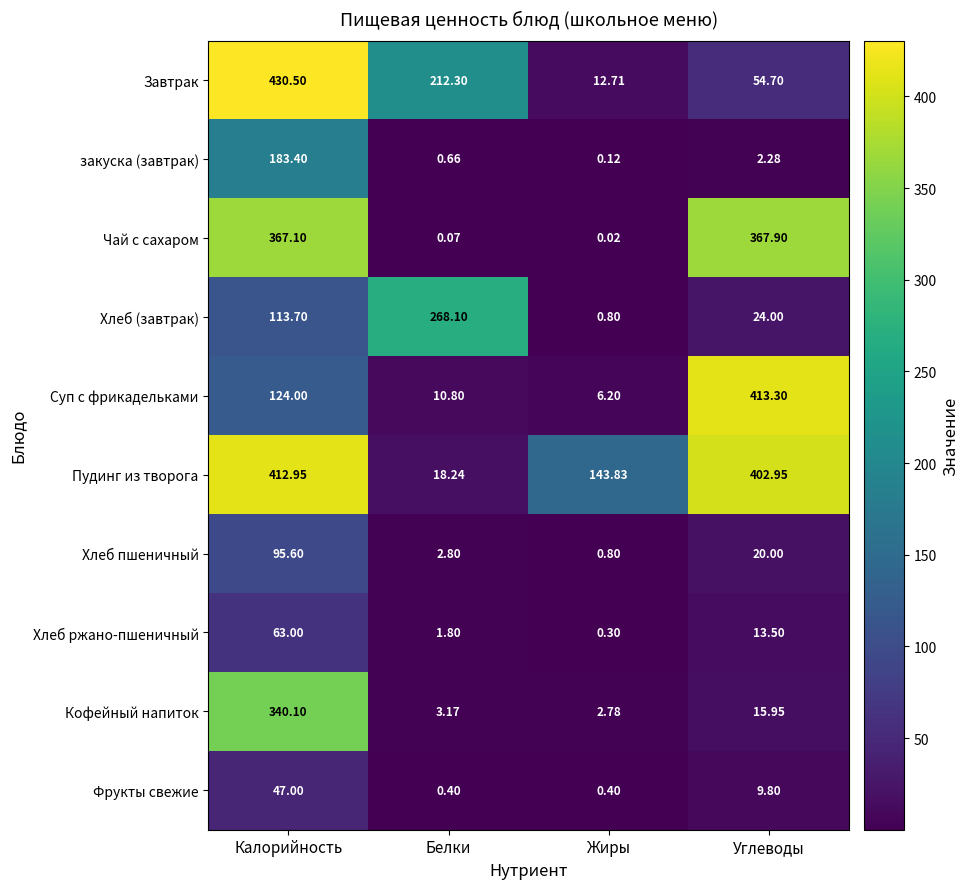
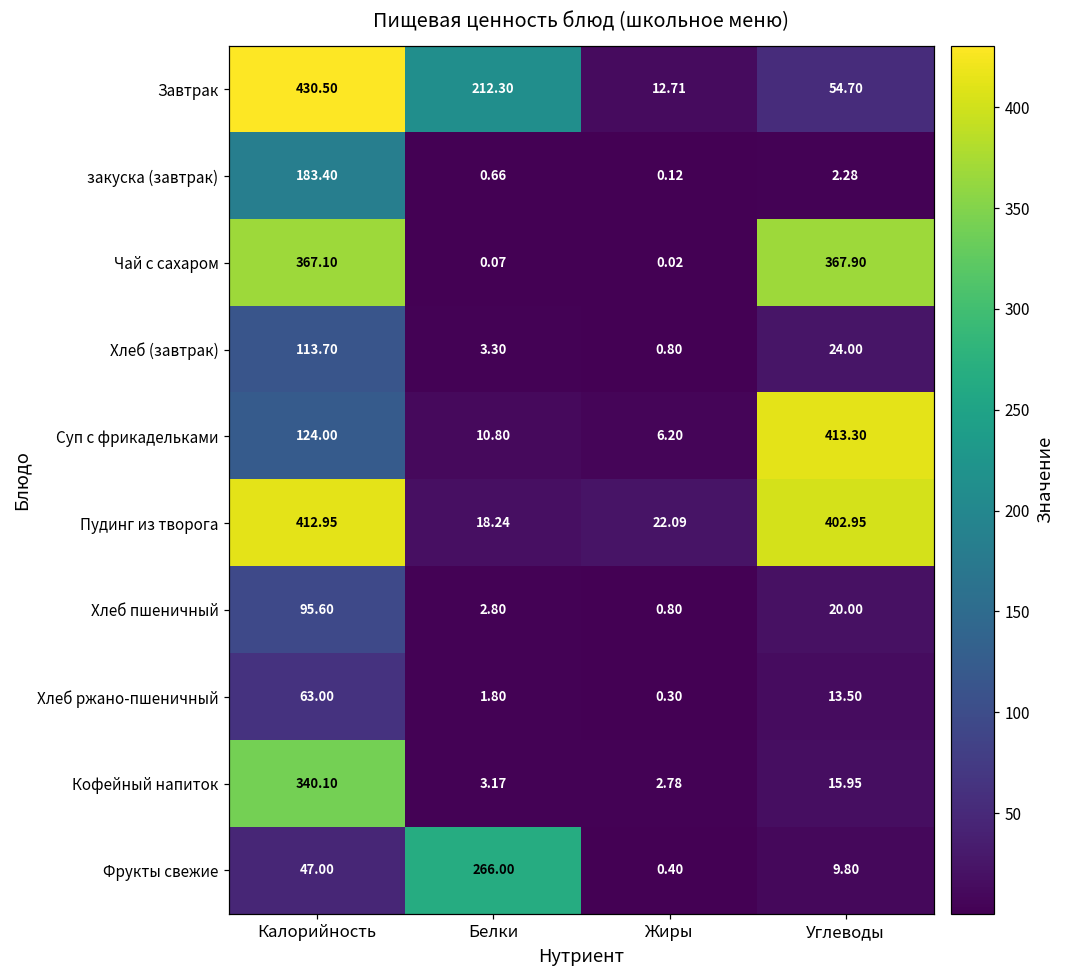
Хлеб (завтрак), Белки: 268.10 -> 3.30
Пудинг из творога, Жиры: 143.83 -> 22.09
Фрукты свежие, Белки: 0.40 -> 266.00
